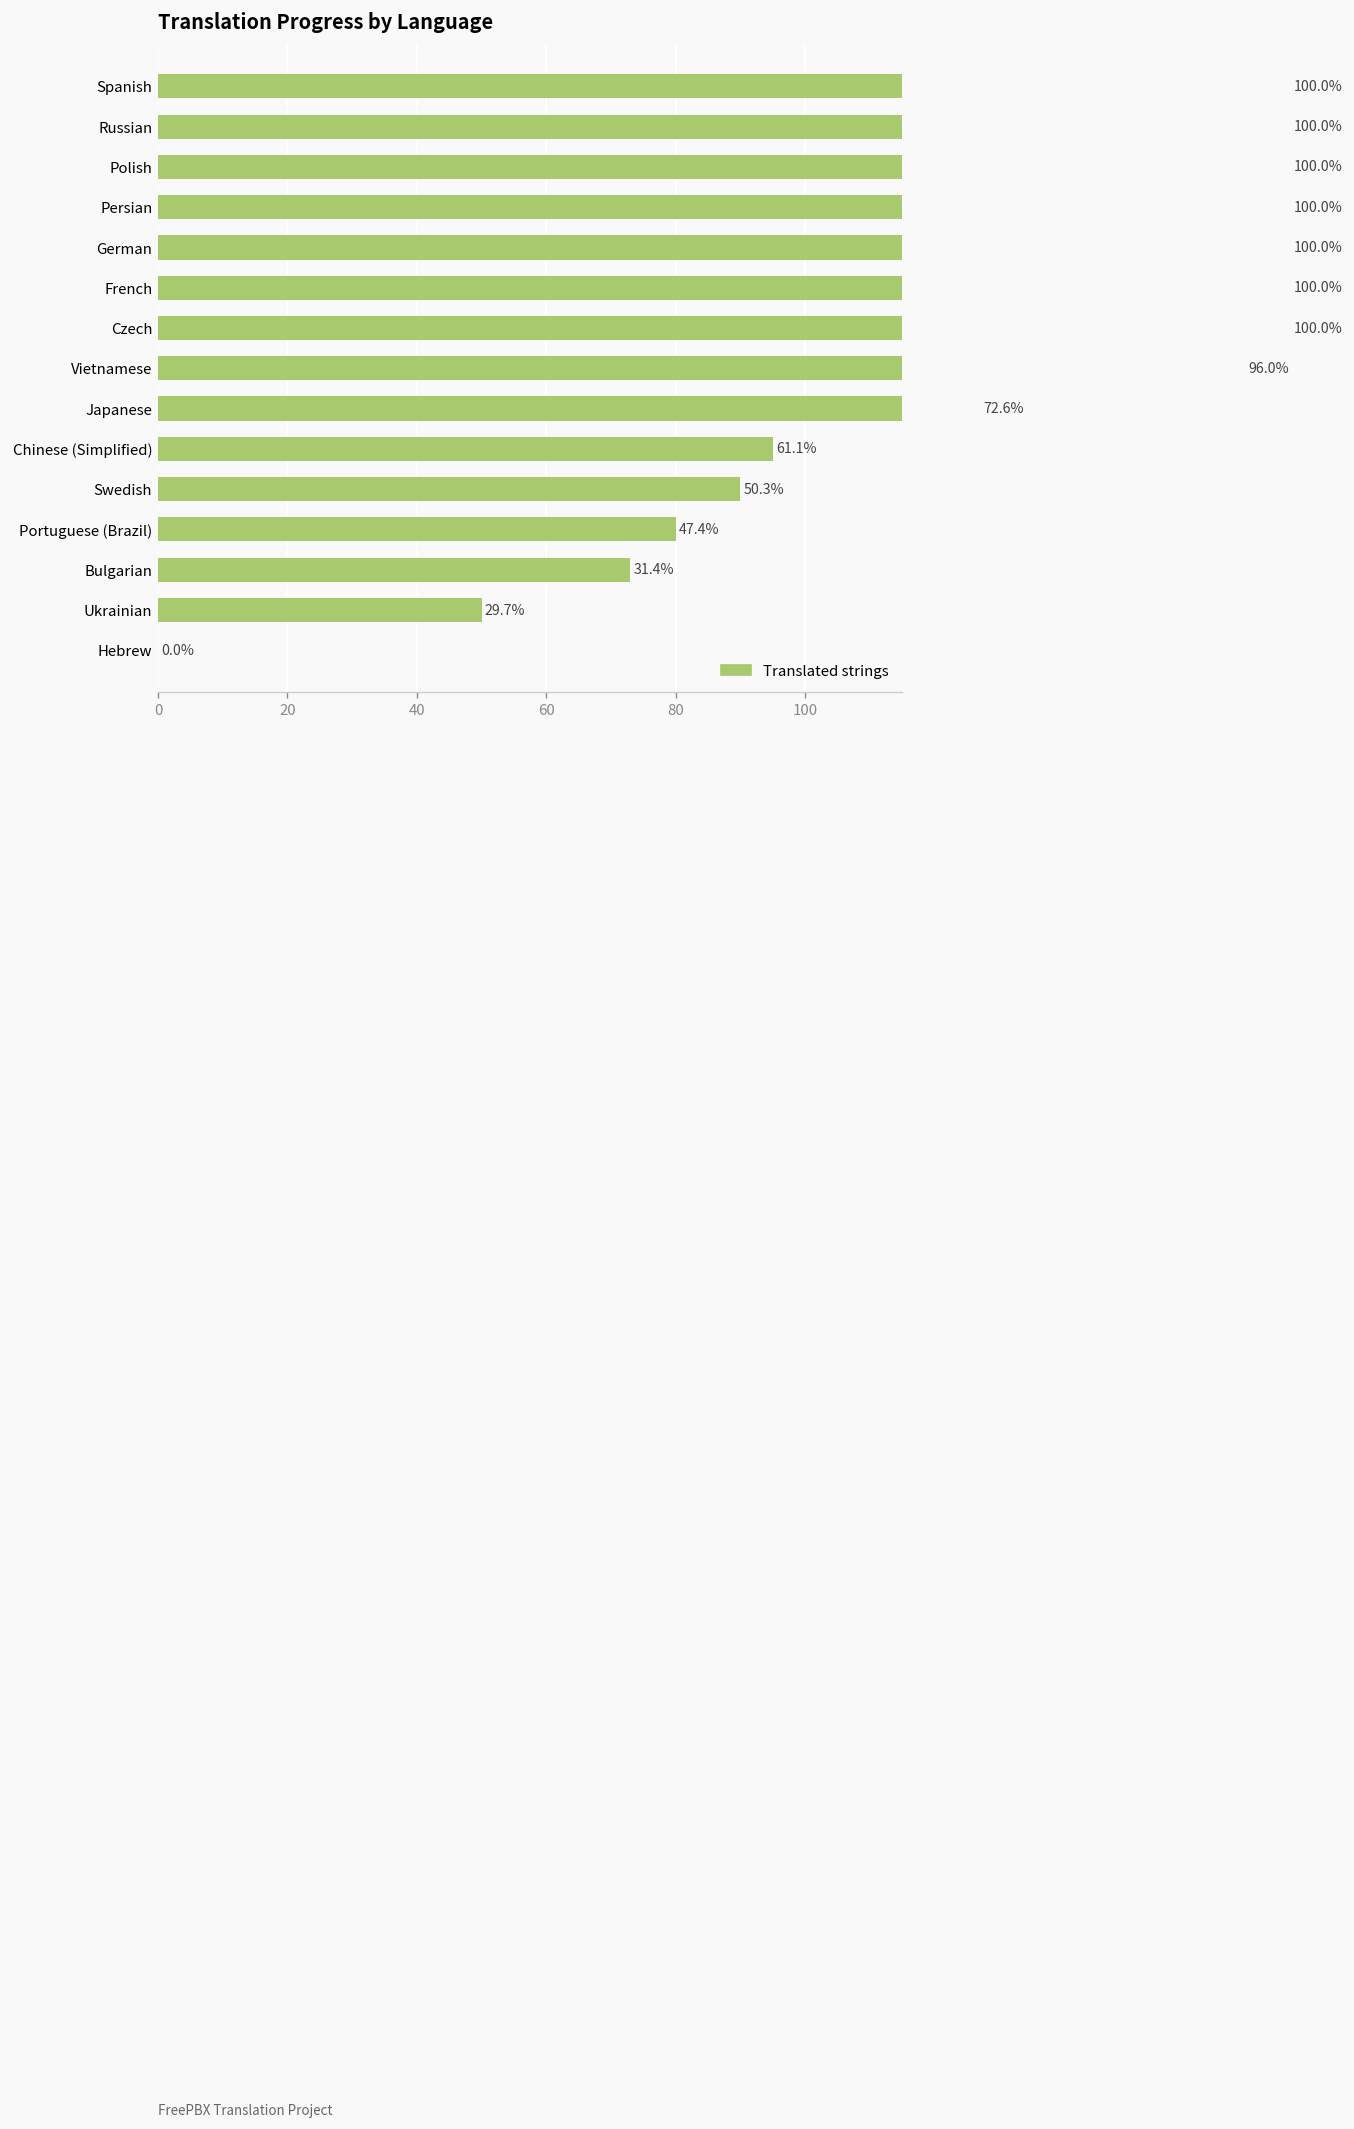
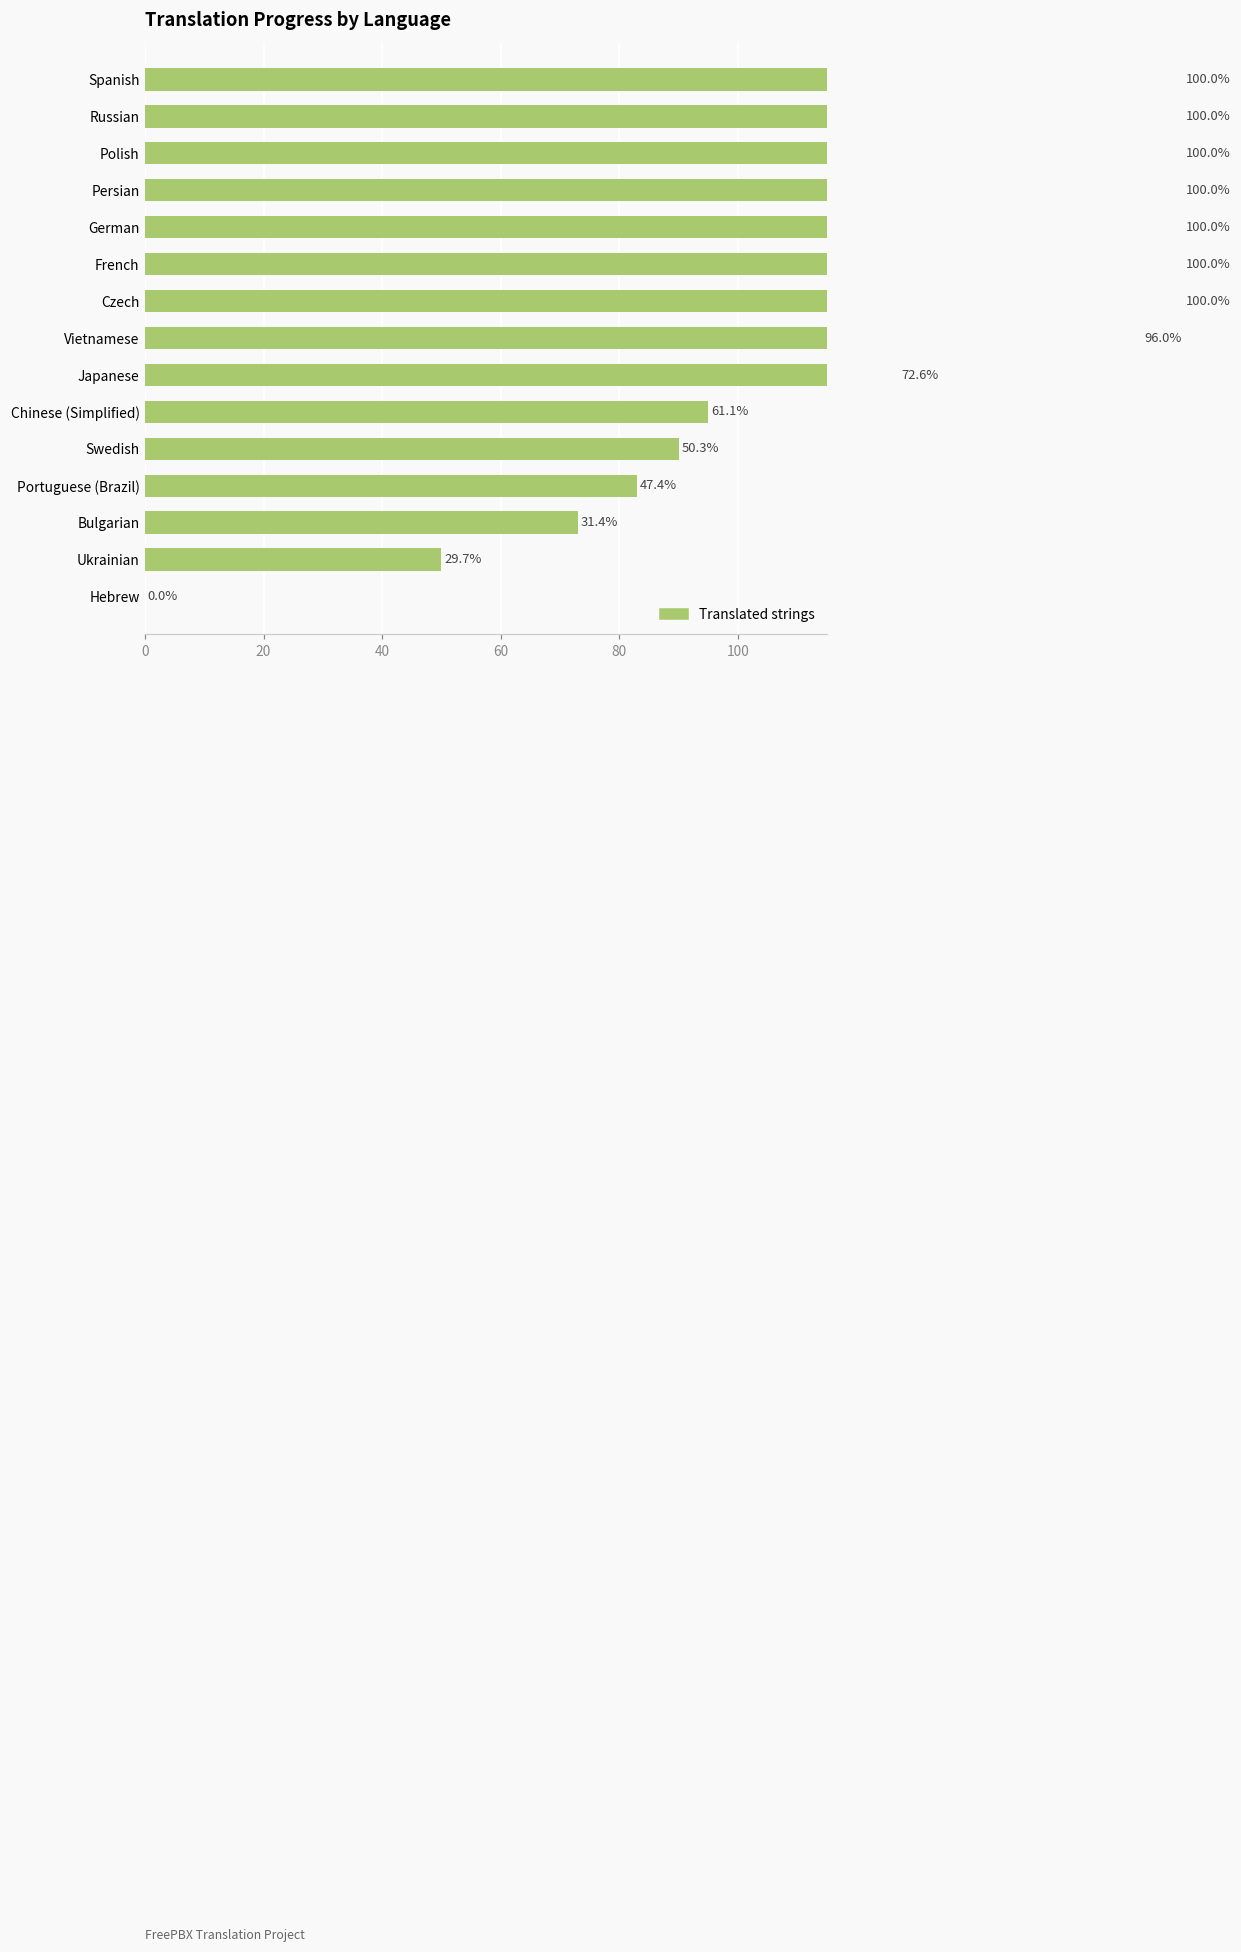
Portuguese (Brazil): 80 -> 83
